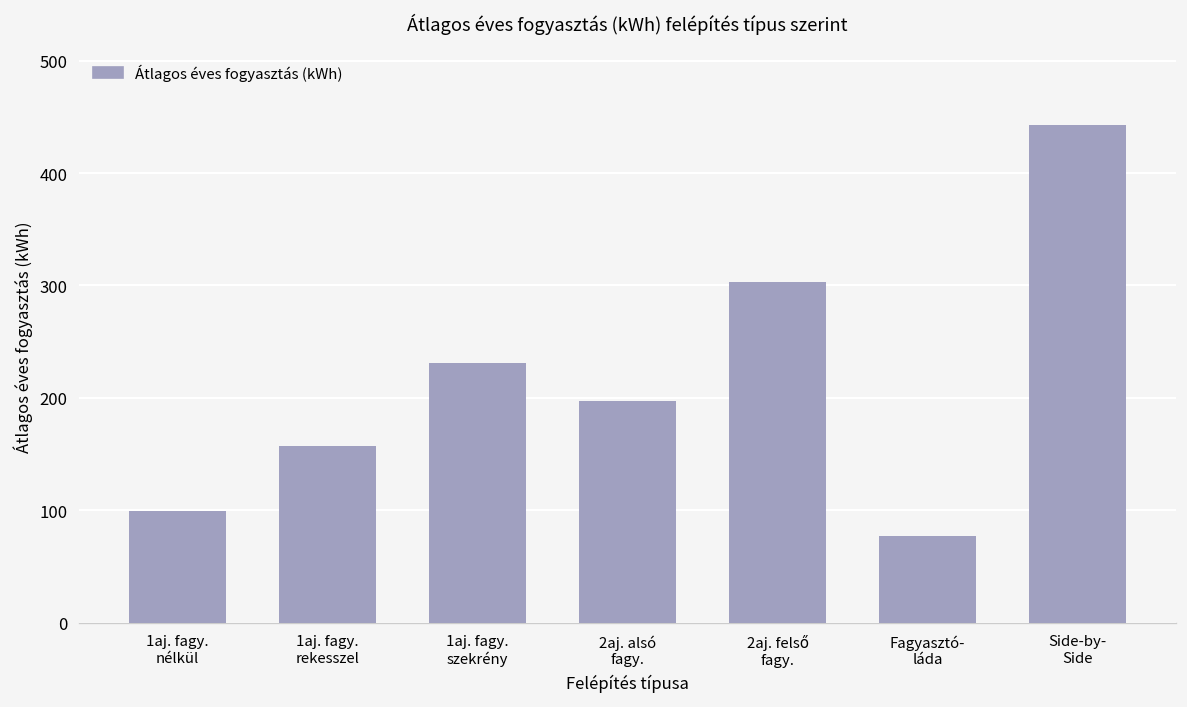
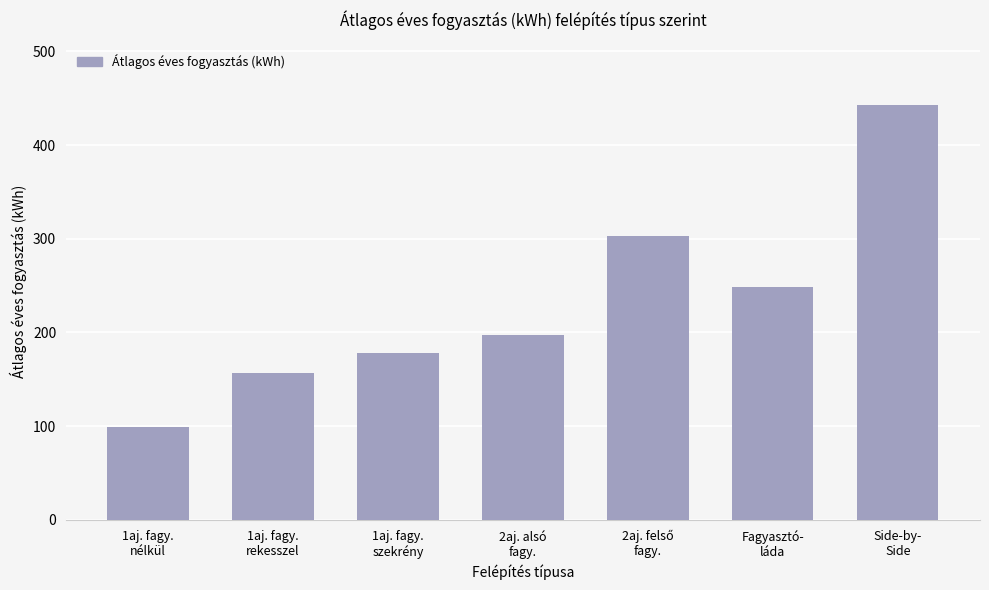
1aj. fagy. szekrény: 230 -> 180
Fagyasztó- láda: 80 -> 250
